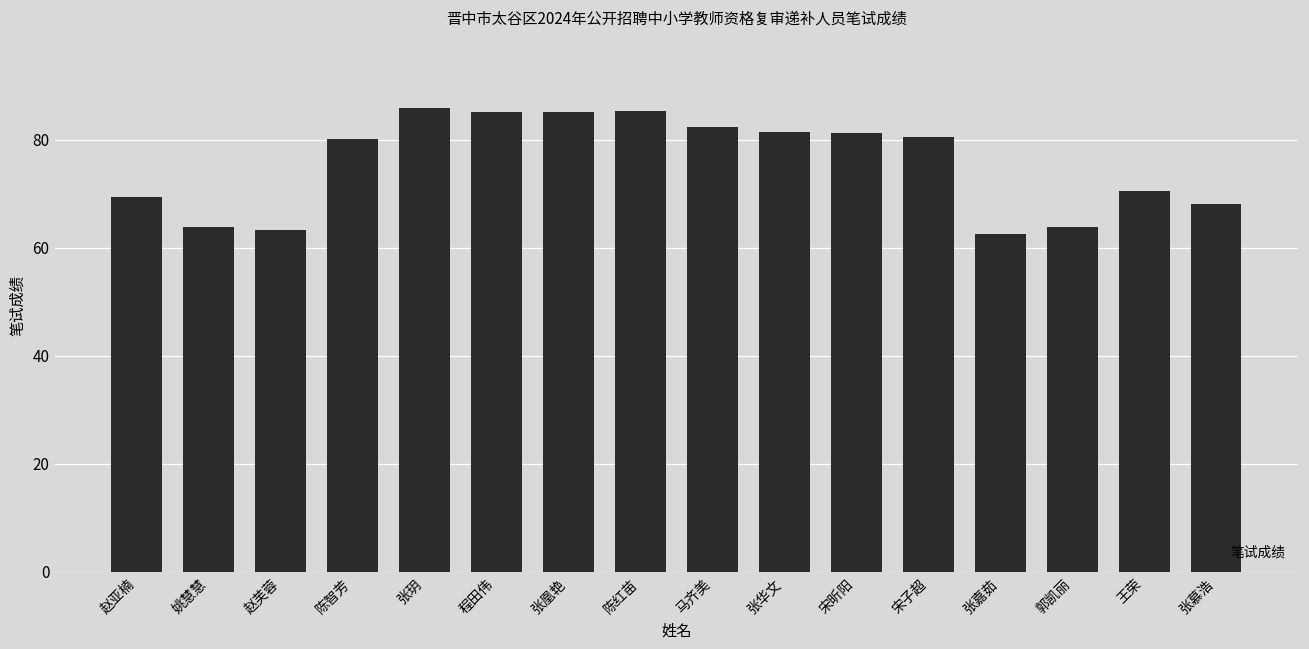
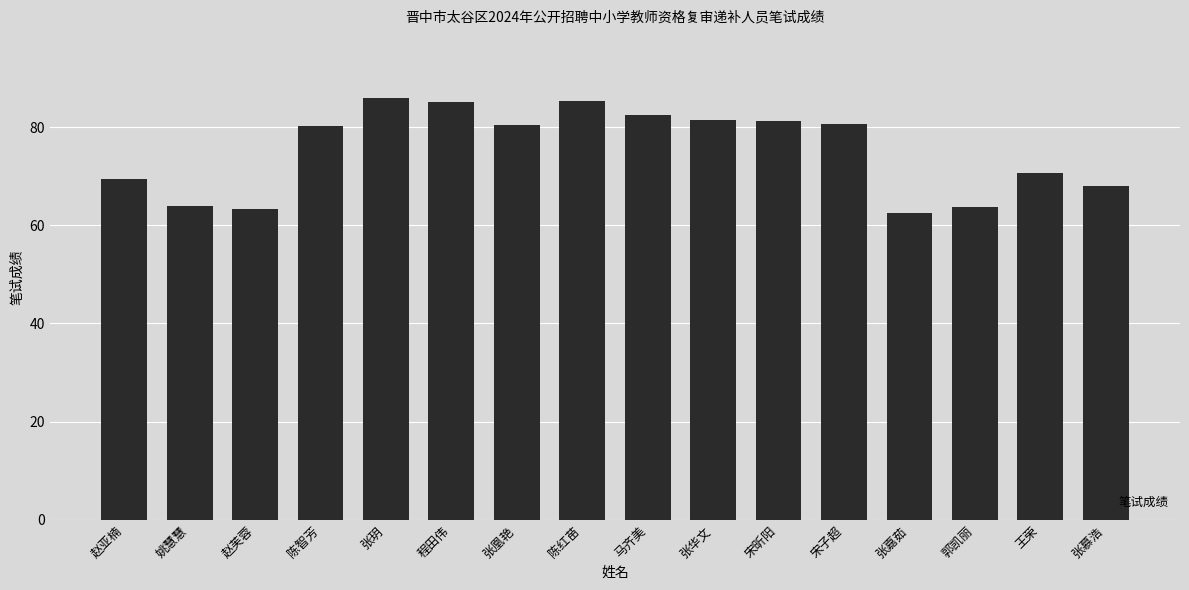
张凰艳: 85 -> 80
